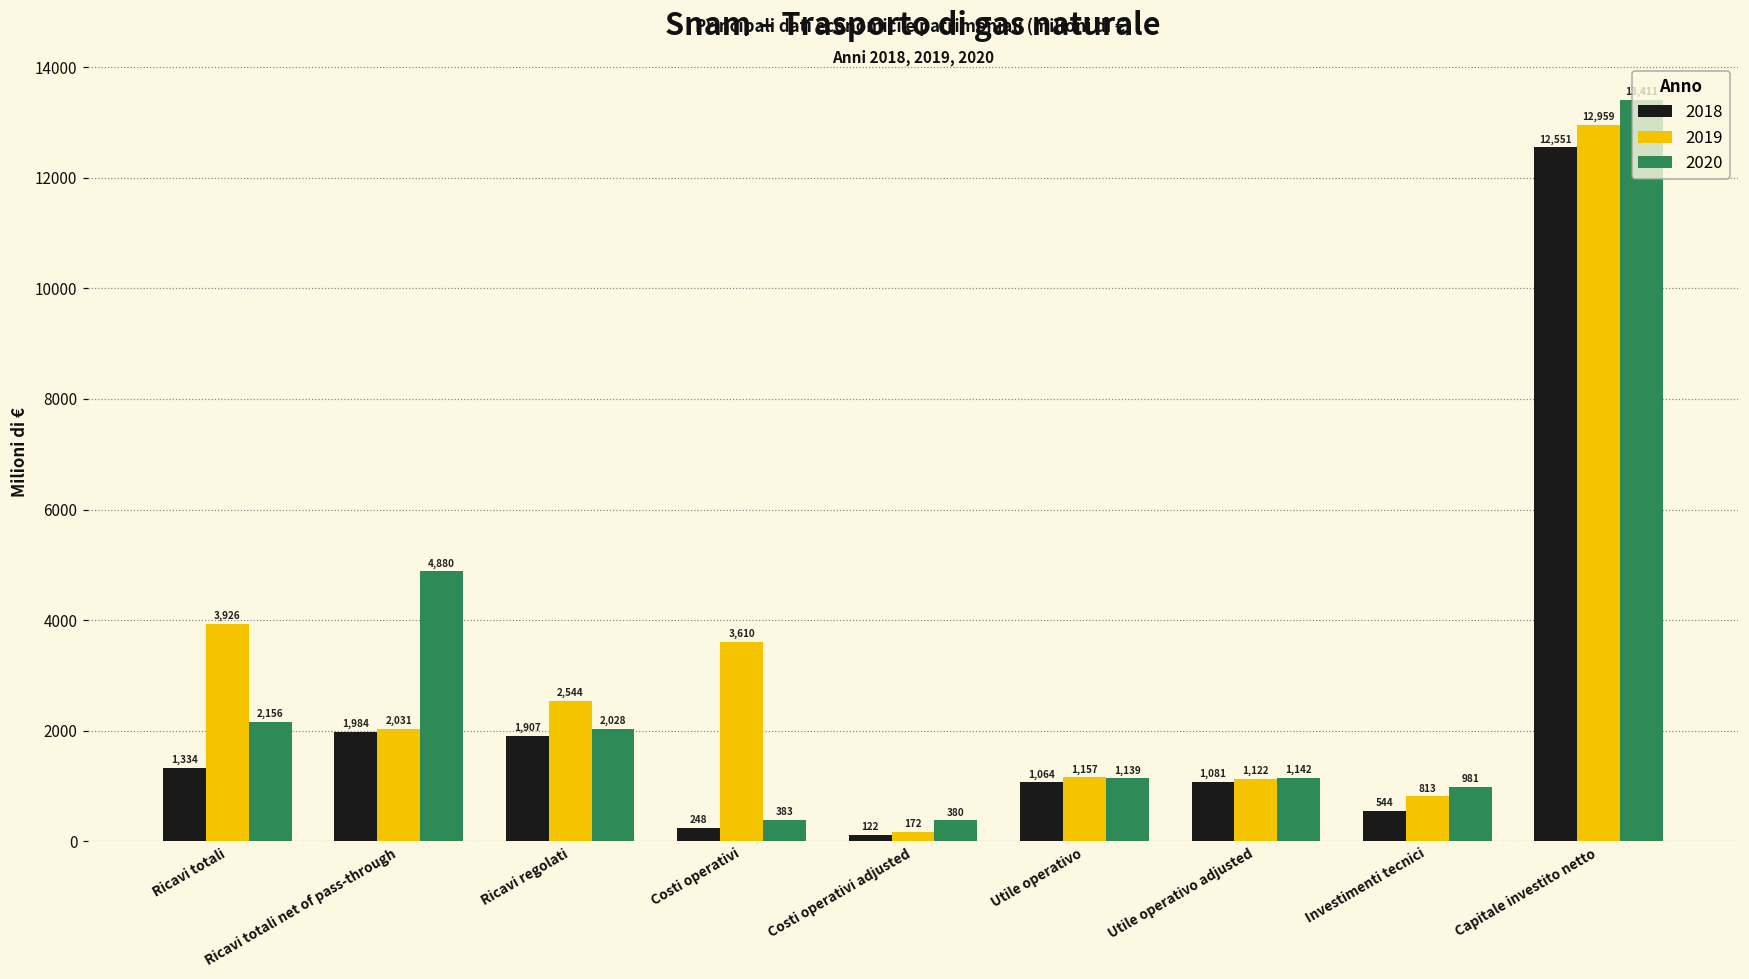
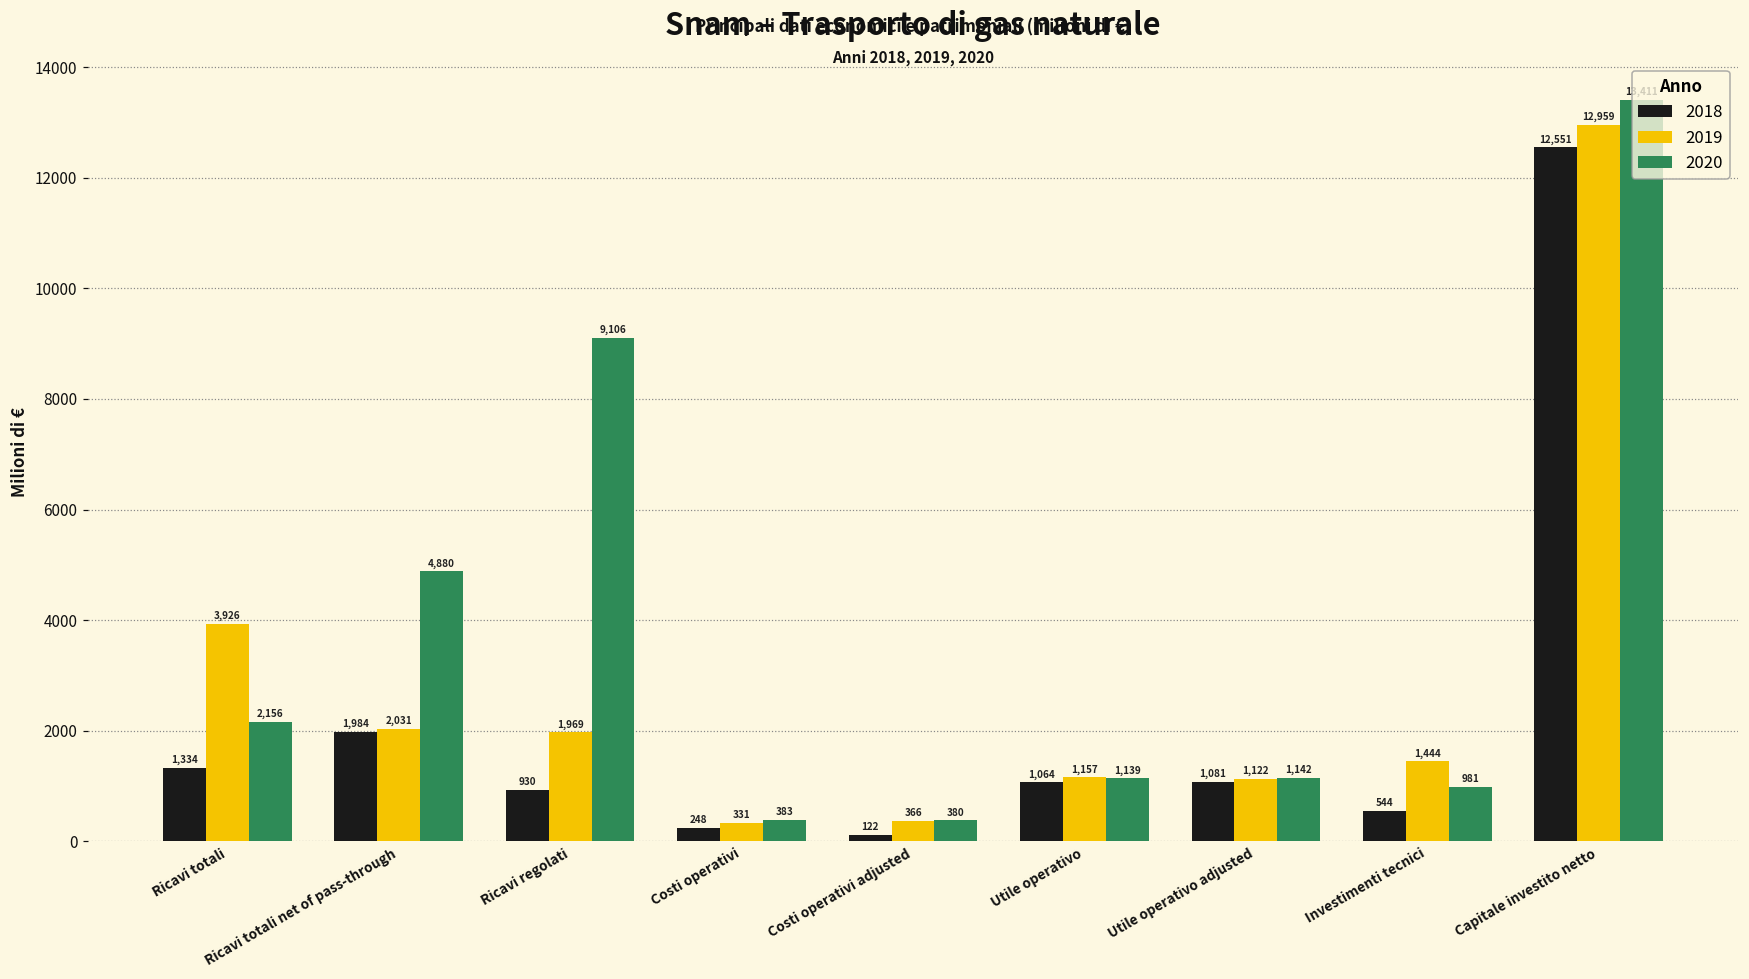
2018, Ricavi regolati: 1,907 -> 930
2019, Ricavi regolati: 2,544 -> 1,969
2020, Ricavi regolati: 2,028 -> 9,106
2019, Costi operativi: 3,610 -> 331
2019, Costi operativi adjusted: 172 -> 366
2019, Investimenti tecnici: 813 -> 1,444
